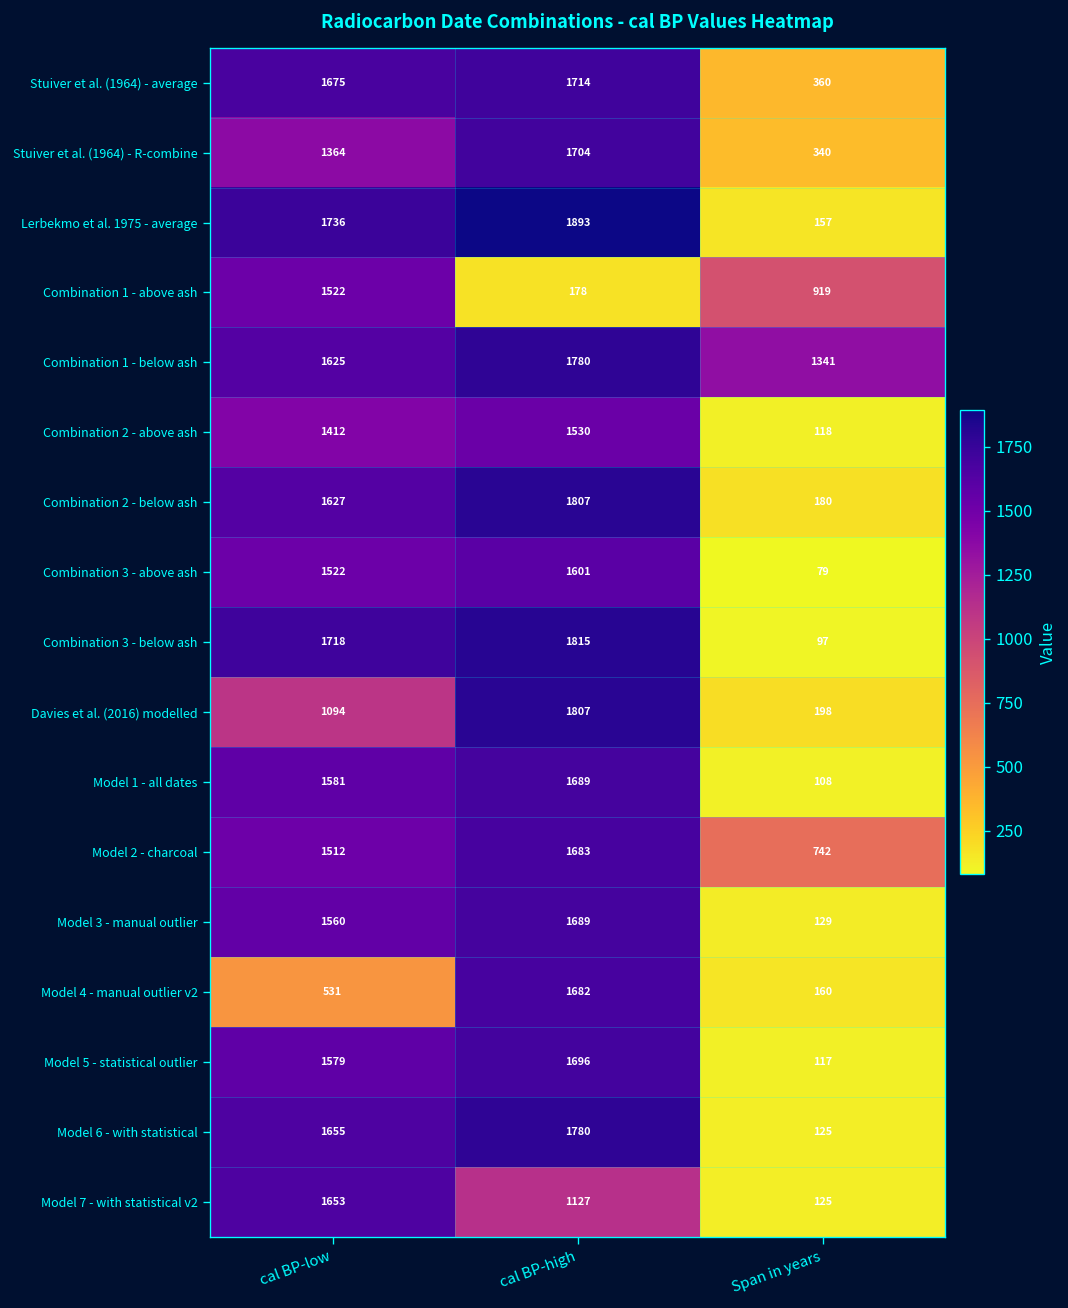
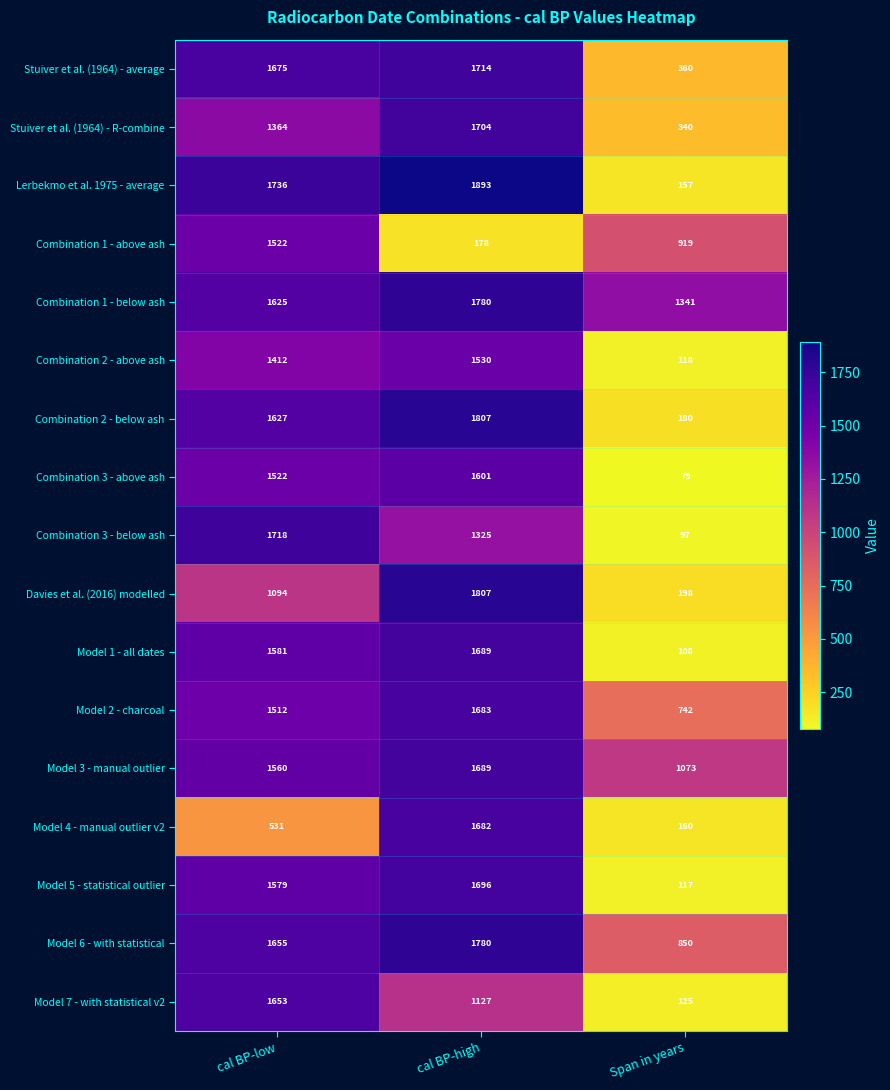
Combination 3 - below ash, cal BP-high: 1815 -> 1325
Model 3 - manual outlier, Span in years: 129 -> 1073
Model 6 - with statistical, Span in years: 125 -> 850
